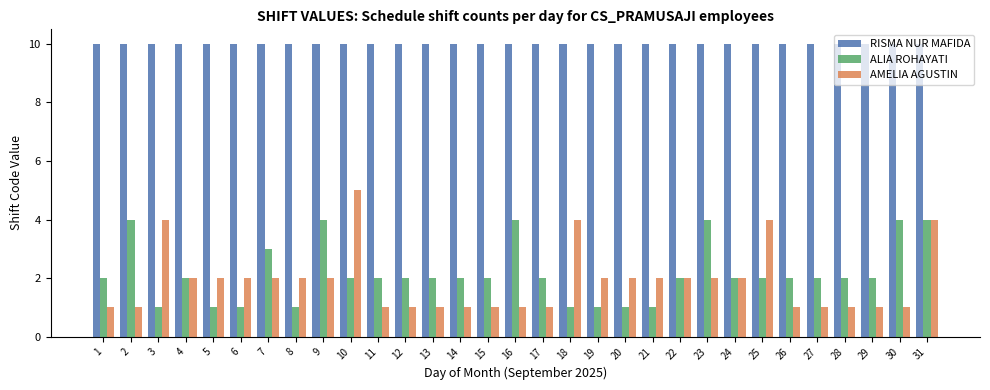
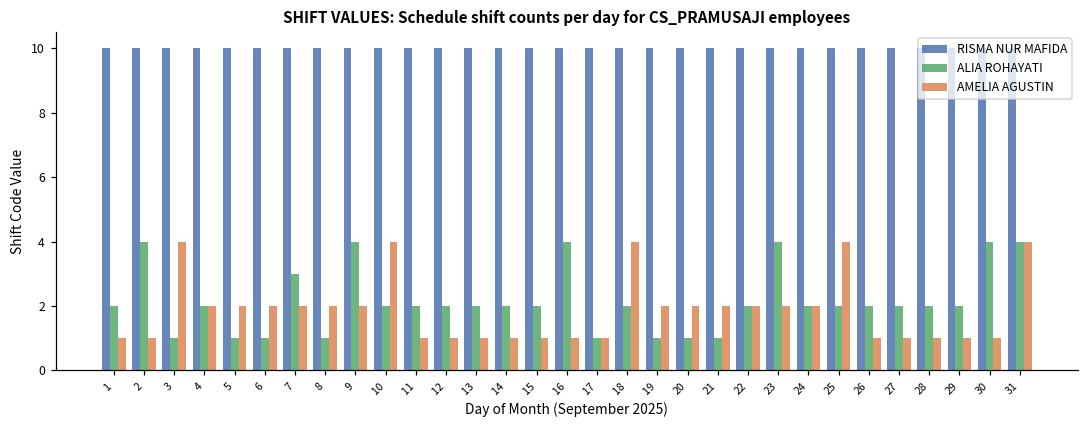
AMELIA AGUSTIN, 10: 5 -> 4
ALIA ROHAYATI, 17: 2 -> 1
ALIA ROHAYATI, 18: 1 -> 2
